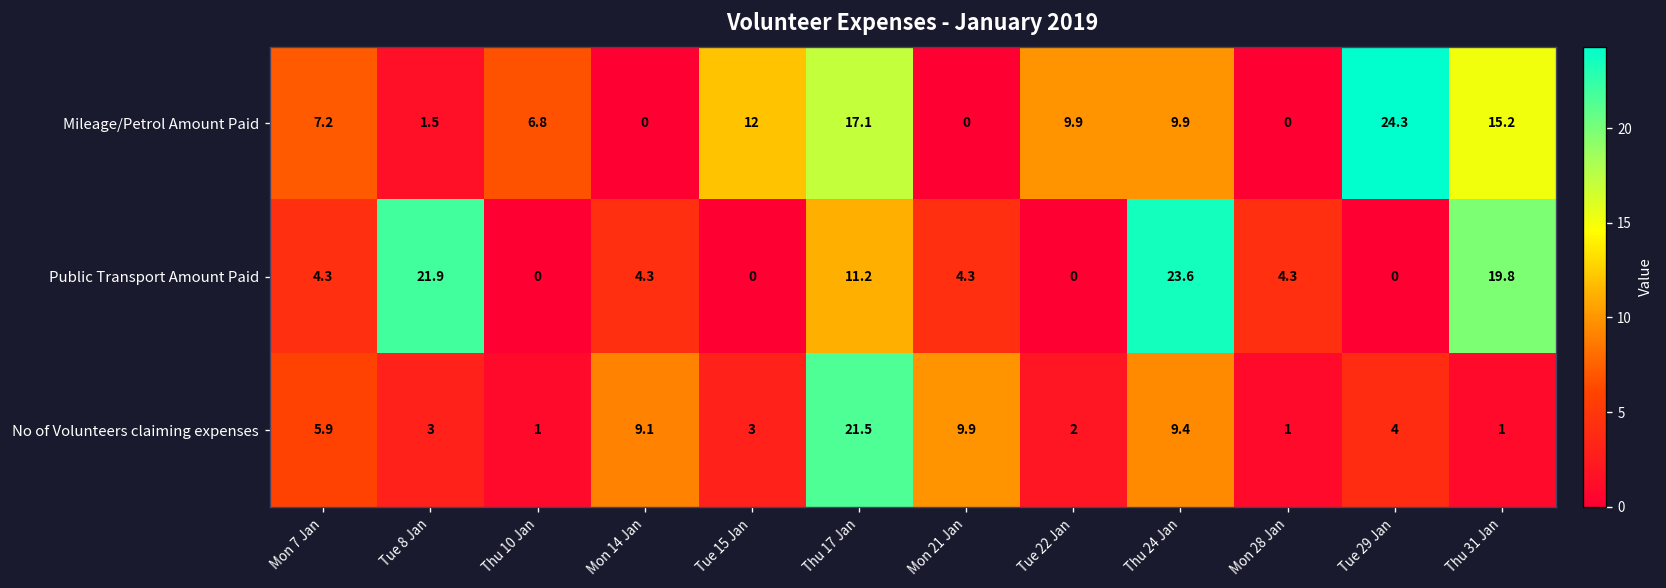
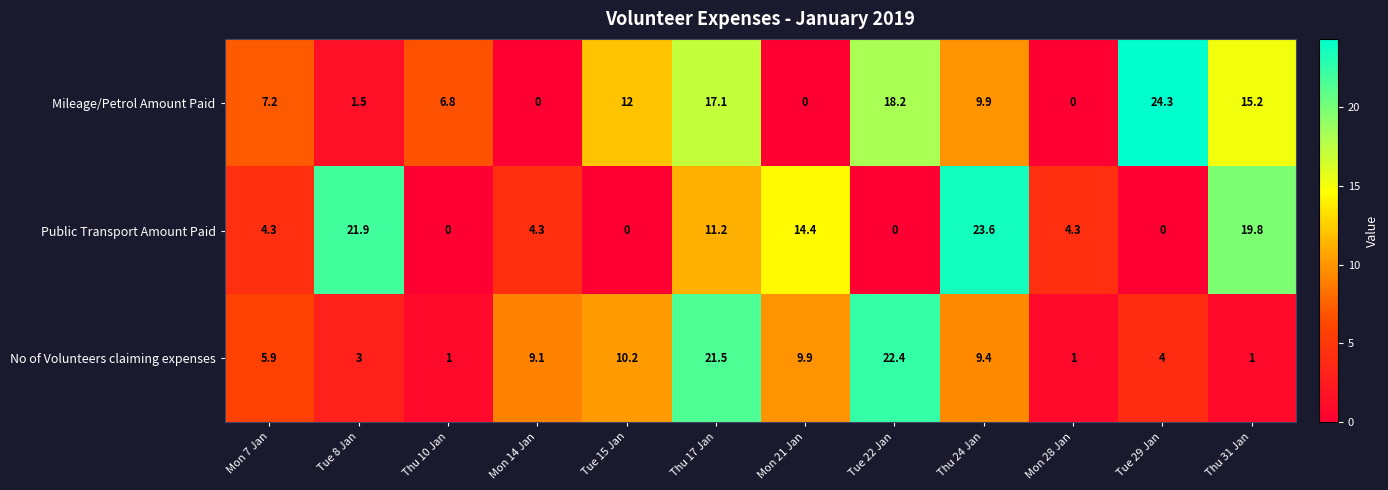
Mileage/Petrol Amount Paid, Tue 22 Jan: 9.9 -> 18.2
Public Transport Amount Paid, Mon 21 Jan: 4.3 -> 14.4
No of Volunteers claiming expenses, Tue 15 Jan: 3 -> 10.2
No of Volunteers claiming expenses, Tue 22 Jan: 2 -> 22.4
